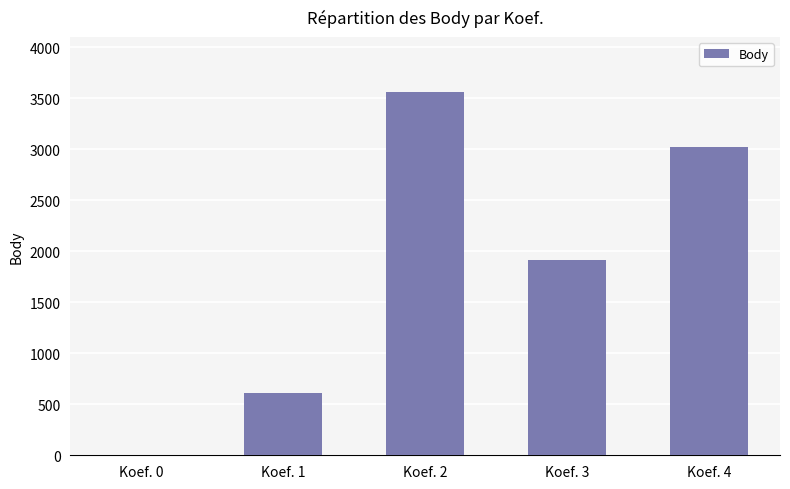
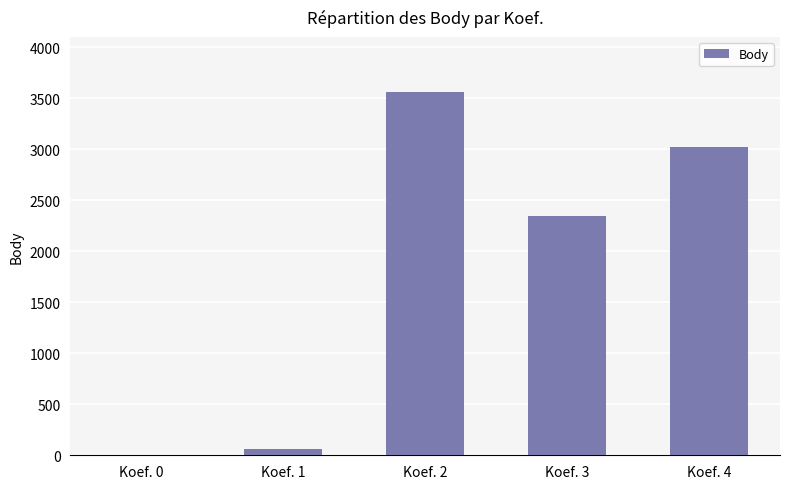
Koef. 1: 610 -> 60
Koef. 3: 1920 -> 2350
